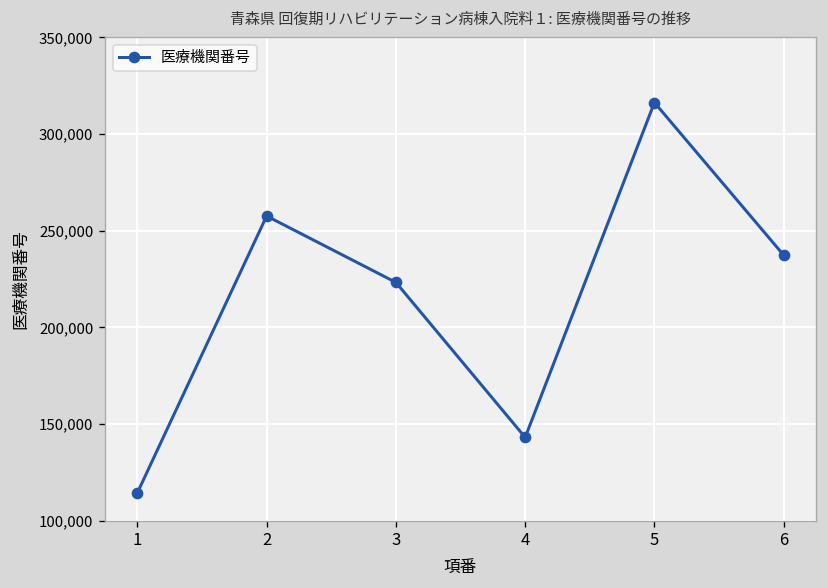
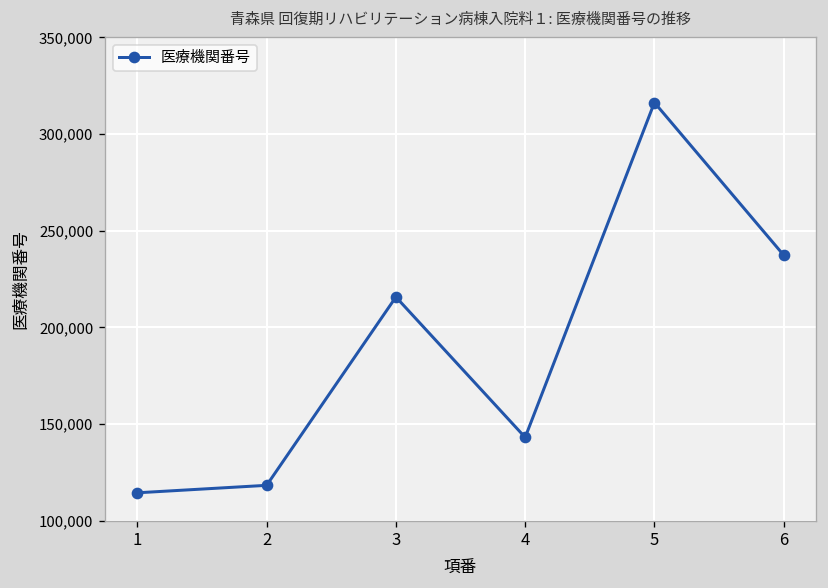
2: 258,000 -> 118,000
3: 223,000 -> 216,000
